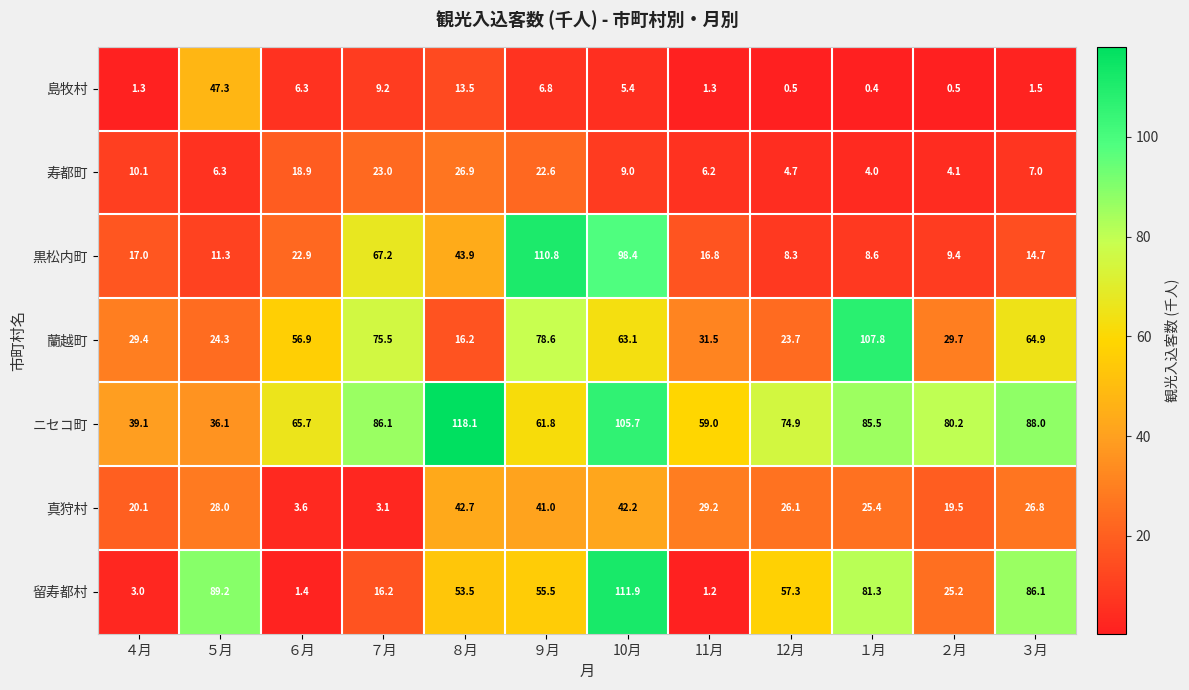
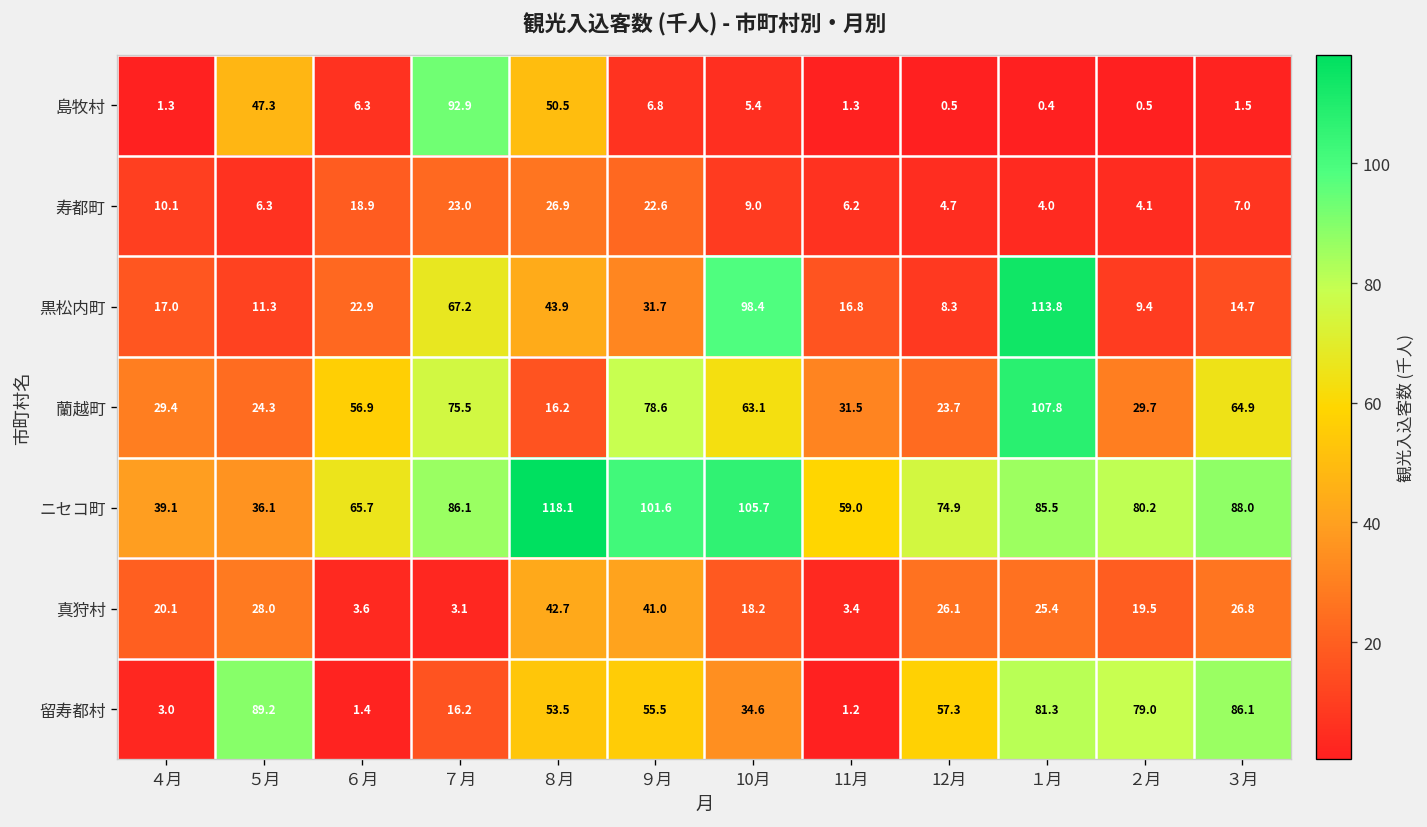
島牧村, ７月: 9.2 -> 92.9
島牧村, ８月: 13.5 -> 50.5
黒松内町, ９月: 110.8 -> 31.7
黒松内町, １月: 8.6 -> 113.8
ニセコ町, ９月: 61.8 -> 101.6
真狩村, 10月: 42.2 -> 18.2
真狩村, 11月: 29.2 -> 3.4
留寿都村, 10月: 111.9 -> 34.6
留寿都村, ２月: 25.2 -> 79.0
